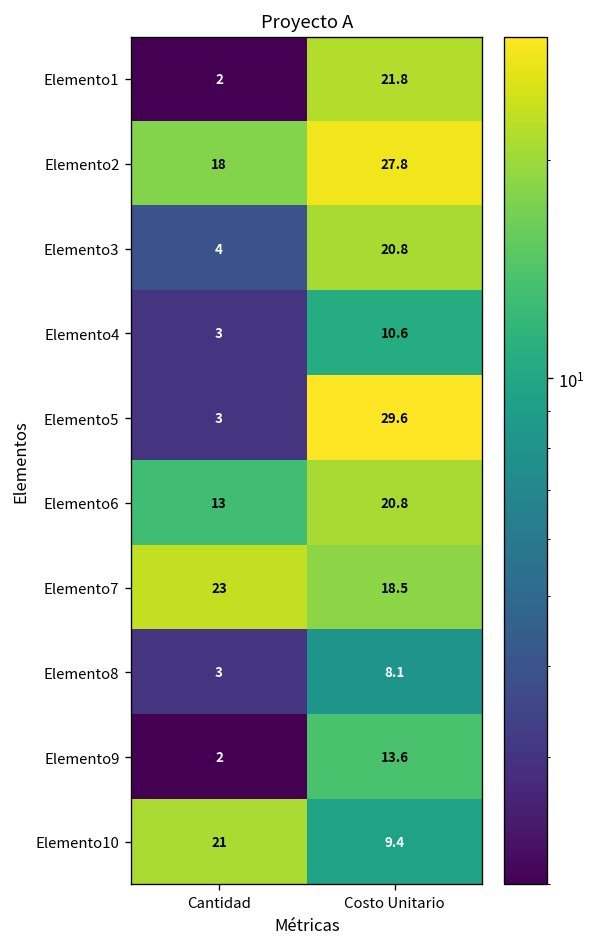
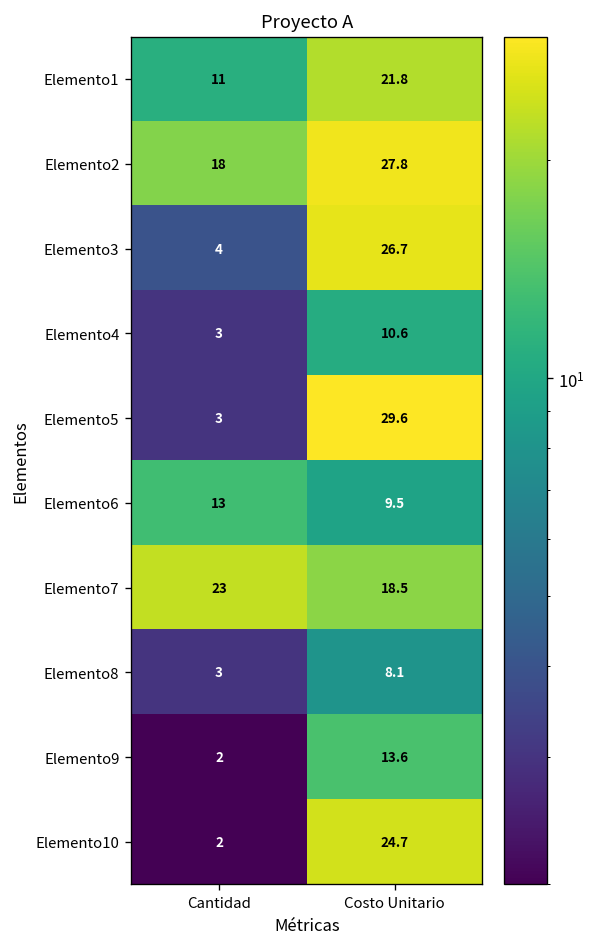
Elemento1, Cantidad: 2 -> 11
Elemento3, Costo Unitario: 20.8 -> 26.7
Elemento6, Costo Unitario: 20.8 -> 9.5
Elemento10, Cantidad: 21 -> 2
Elemento10, Costo Unitario: 9.4 -> 24.7
